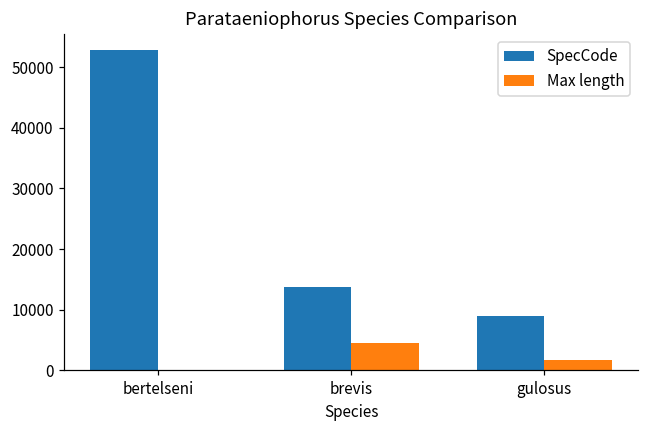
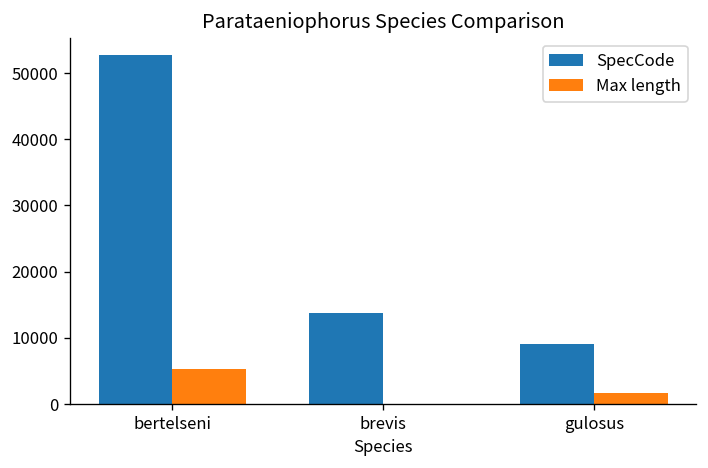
Max length, bertelseni: 0 -> 5000
Max length, brevis: 5000 -> 0
